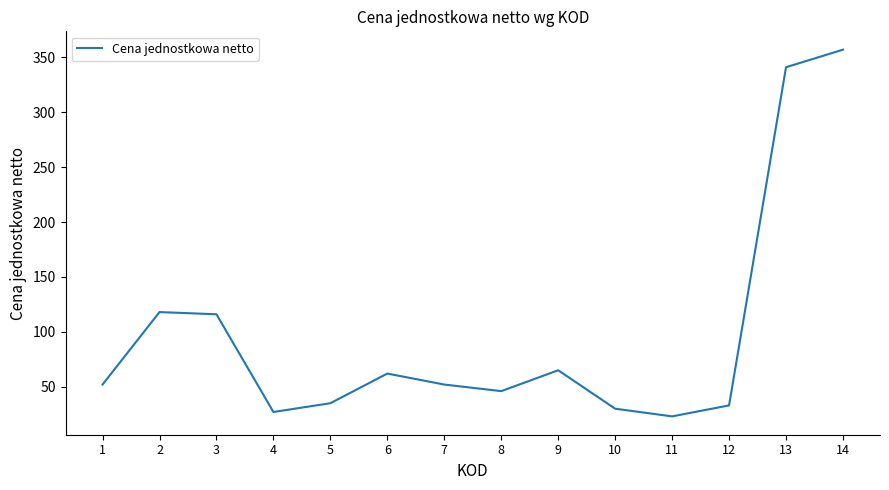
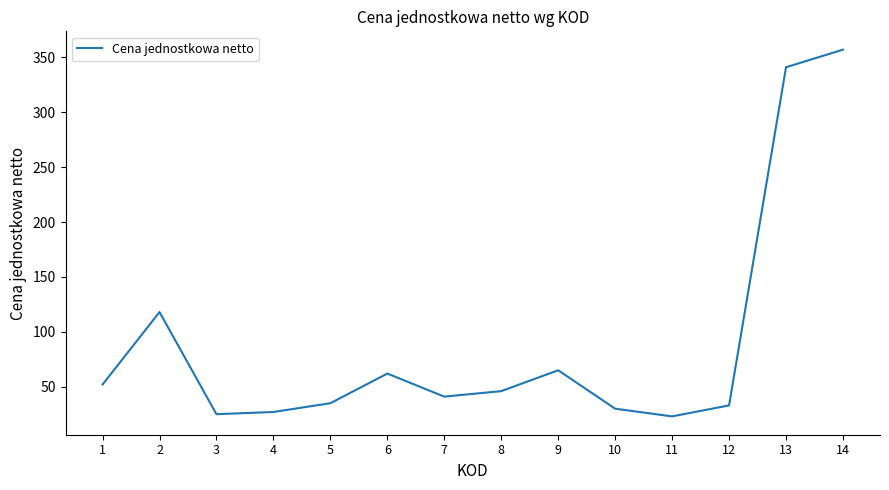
3: 116 -> 25
7: 52 -> 41
